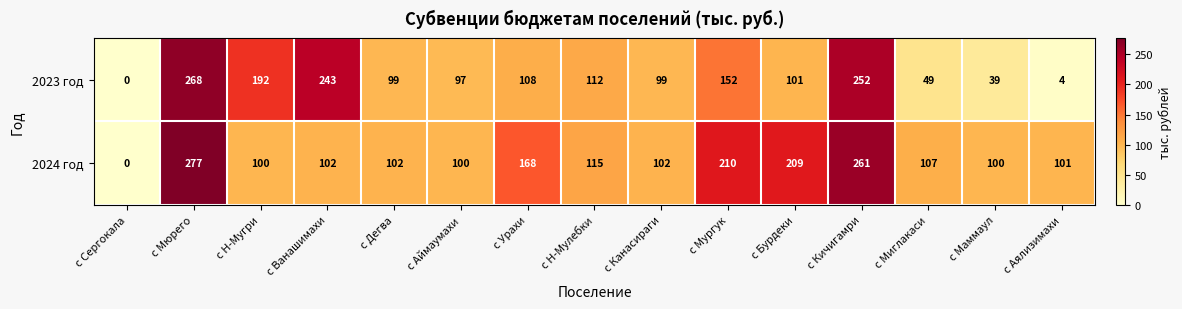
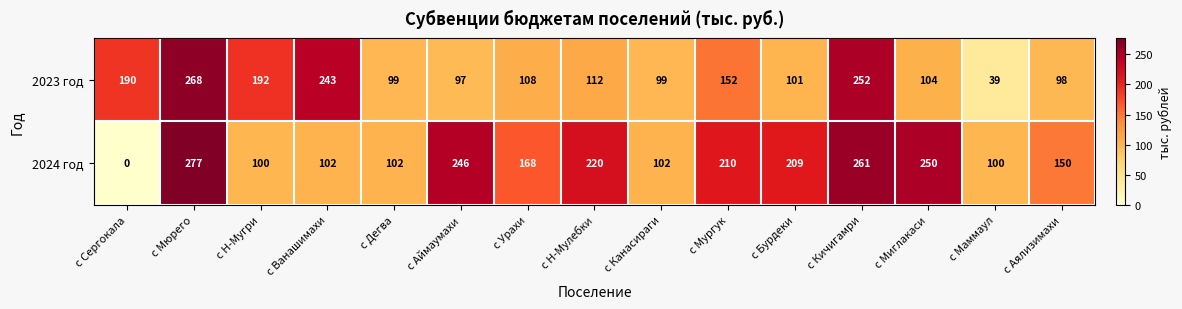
2023 год, с Сергокала: 0 -> 190
2023 год, с Миглакаси: 49 -> 104
2023 год, с Аялизимахи: 4 -> 98
2024 год, с Аймаумахи: 100 -> 246
2024 год, с Н-Мулебки: 115 -> 220
2024 год, с Миглакаси: 107 -> 250
2024 год, с Аялизимахи: 101 -> 150
